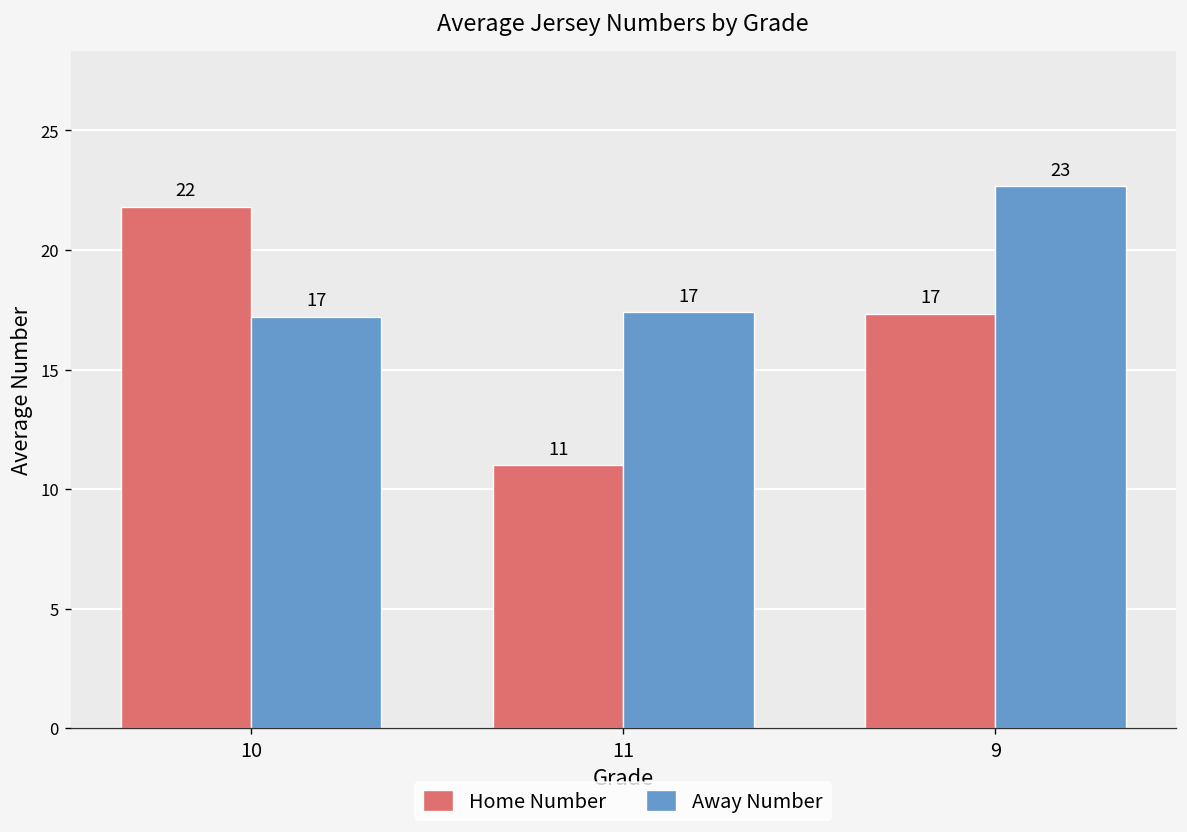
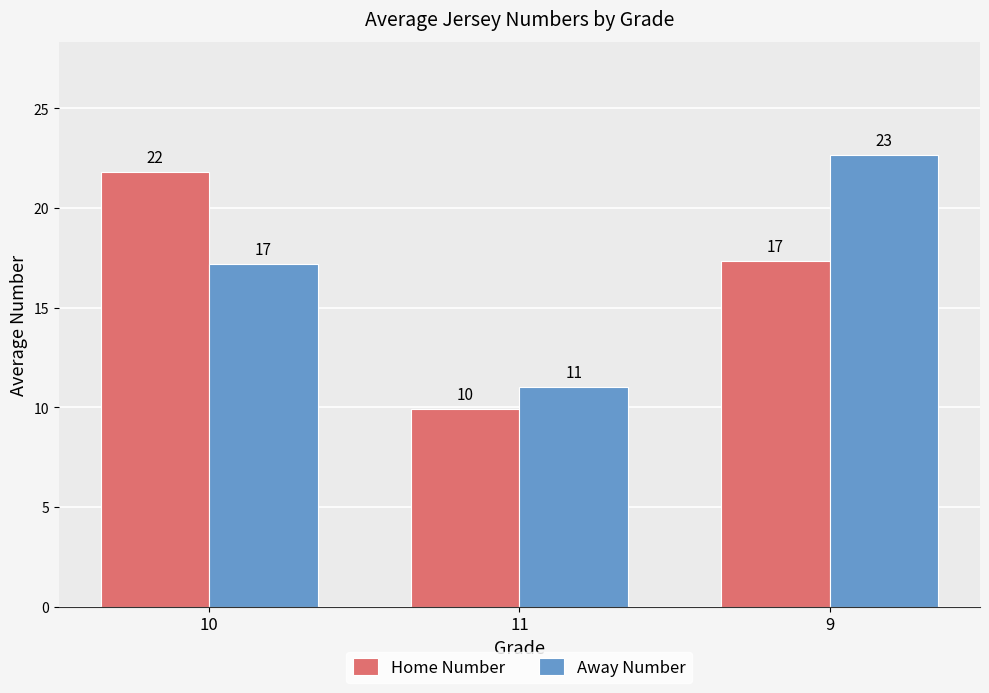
Home Number, 11: 11 -> 10
Away Number, 11: 17 -> 11
